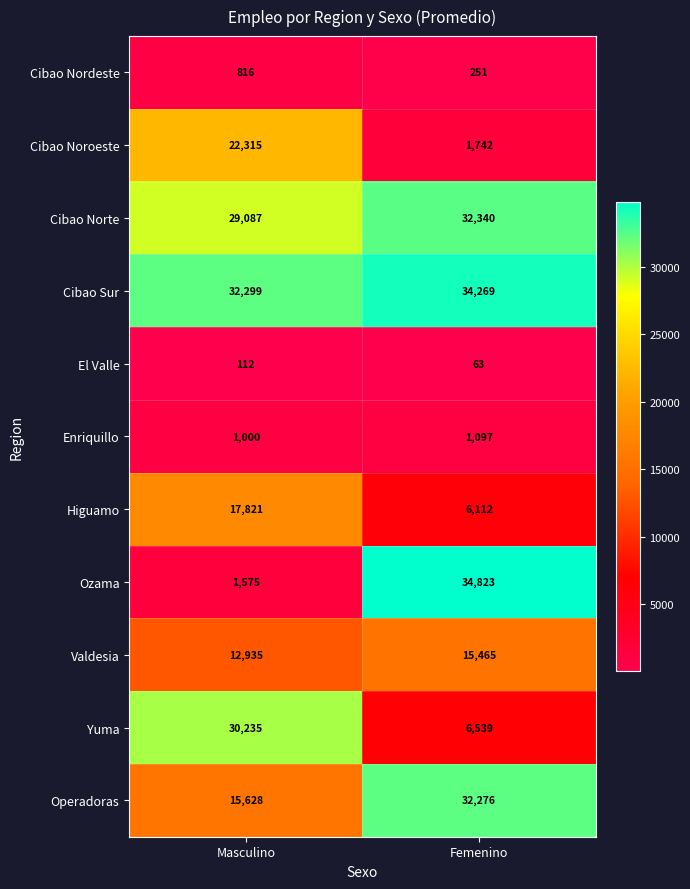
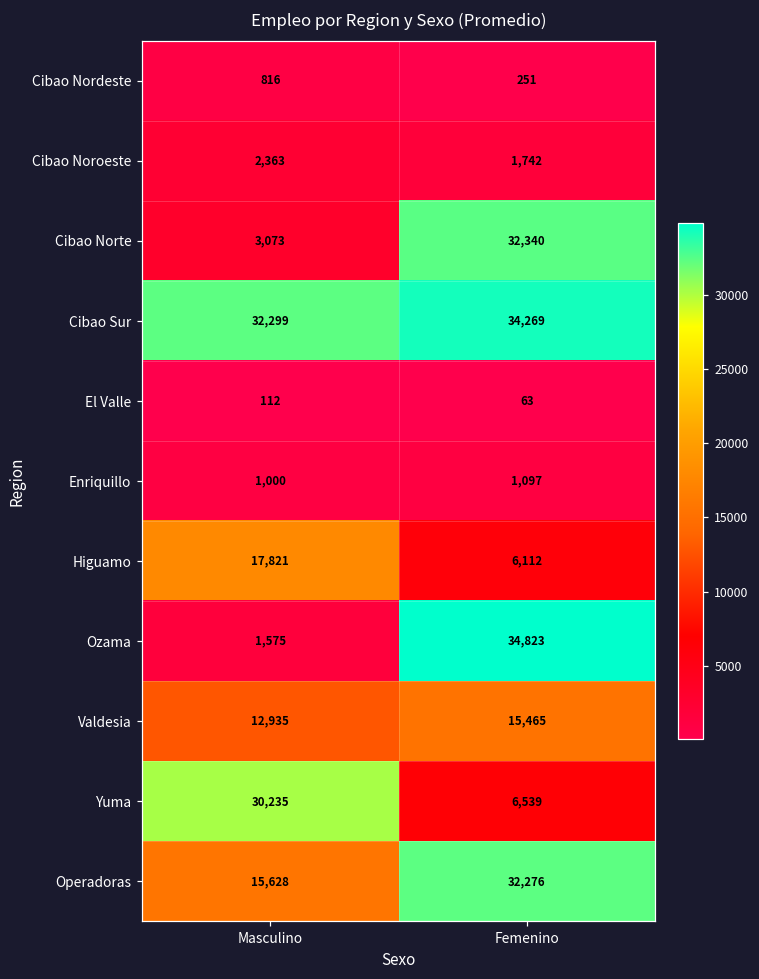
Cibao Noroeste, Masculino: 22,315 -> 2,363
Cibao Norte, Masculino: 29,087 -> 3,073
